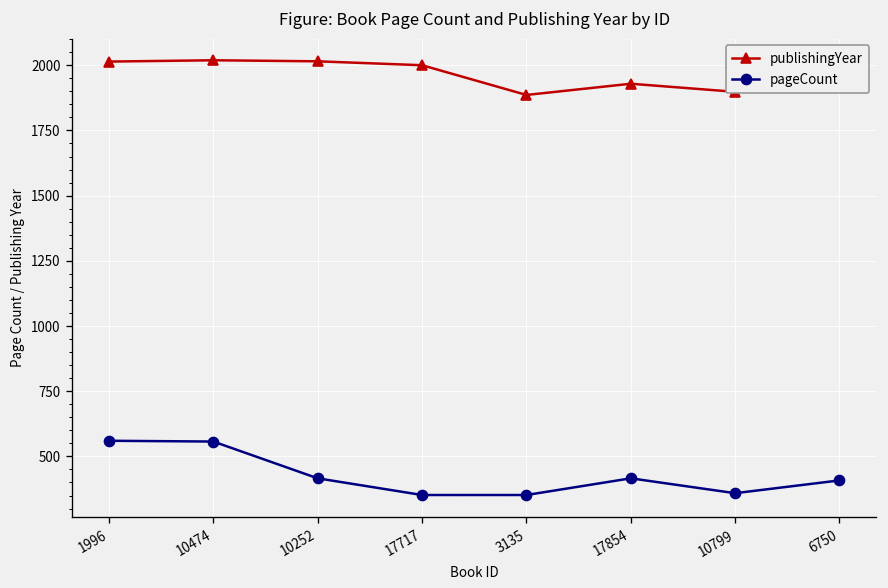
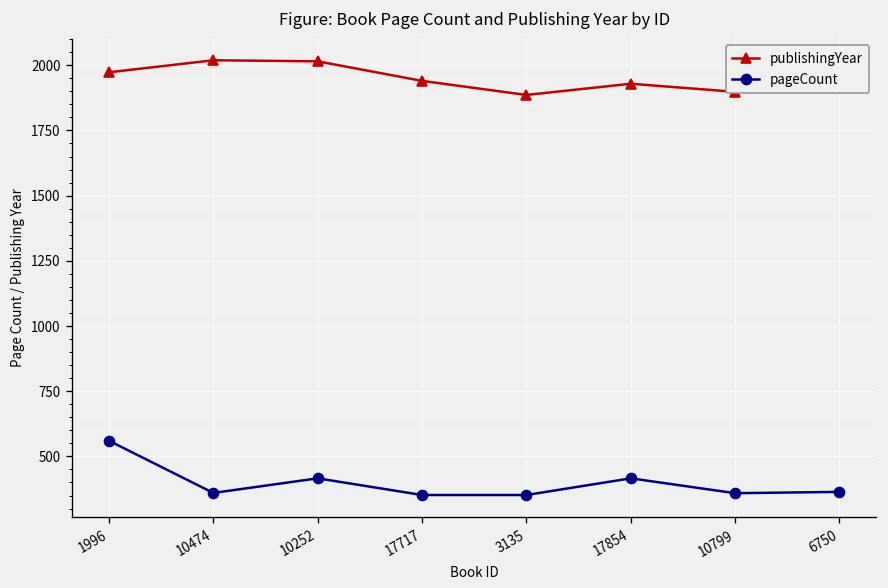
publishingYear, 1996: 2010 -> 1970
pageCount, 10474: 560 -> 360
publishingYear, 17717: 2000 -> 1940
pageCount, 6750: 410 -> 360
